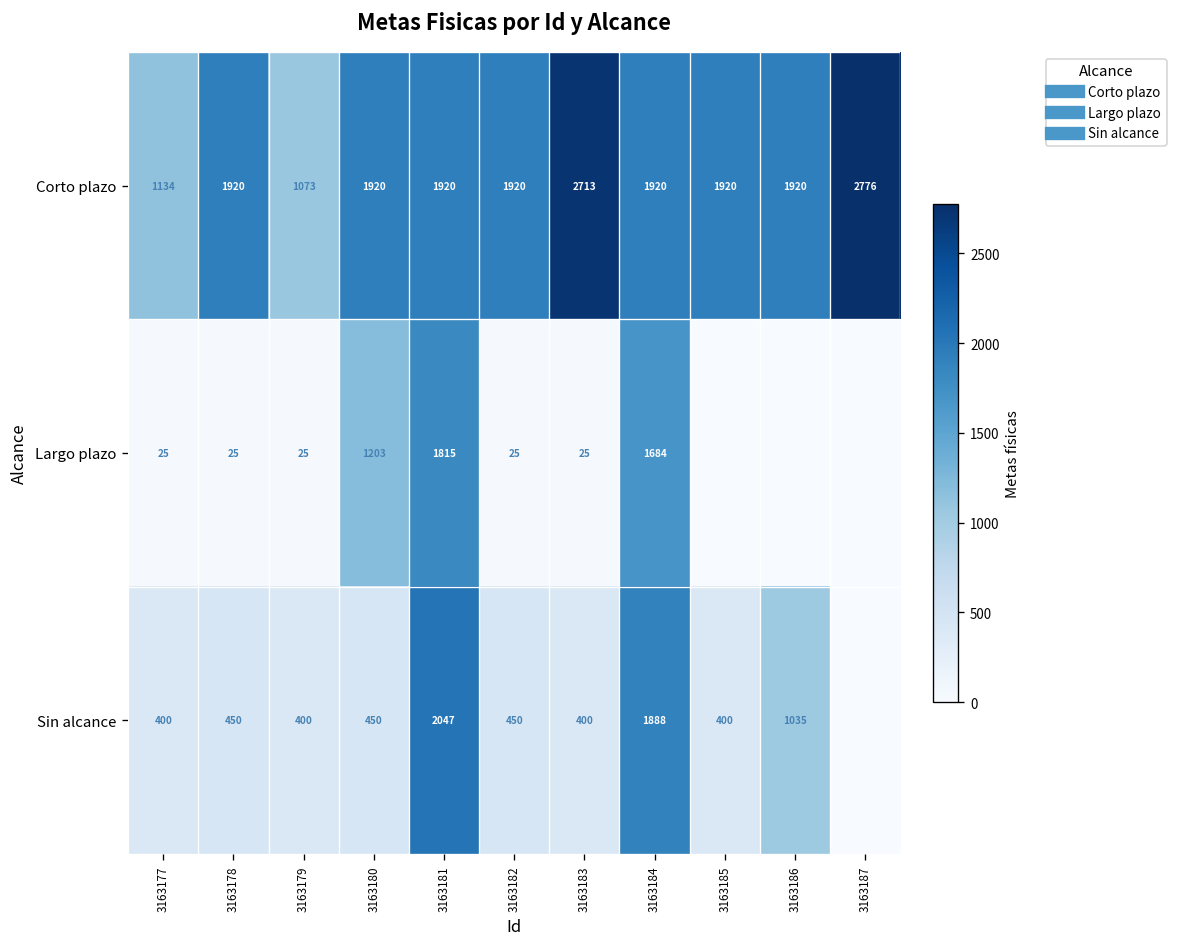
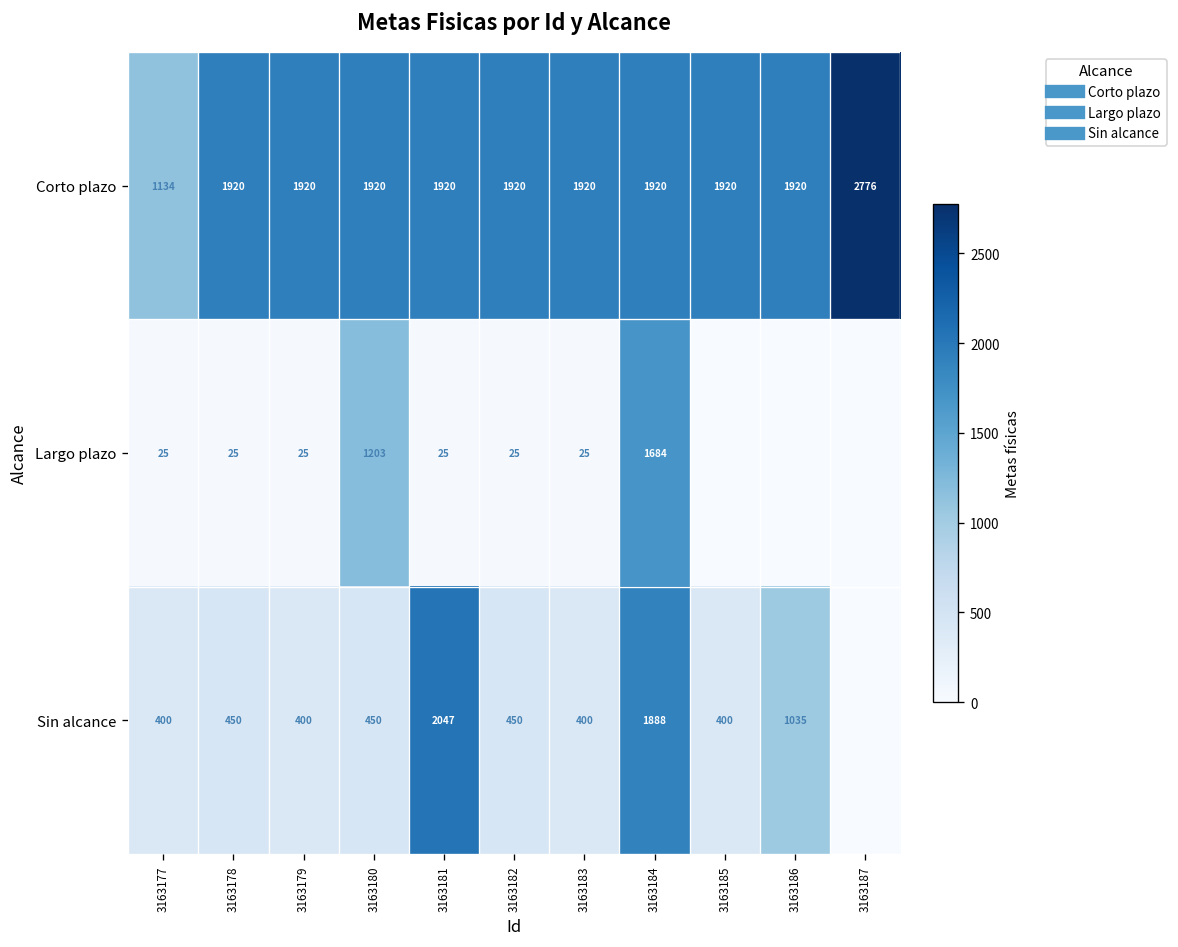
Corto plazo, 3163179: 1073 -> 1920
Corto plazo, 3163183: 2713 -> 1920
Largo plazo, 3163181: 1815 -> 25
